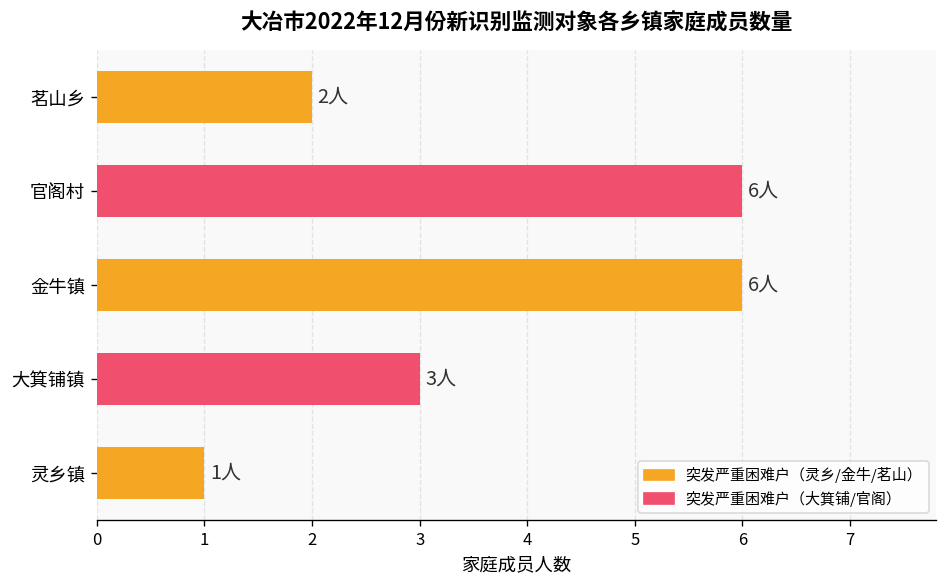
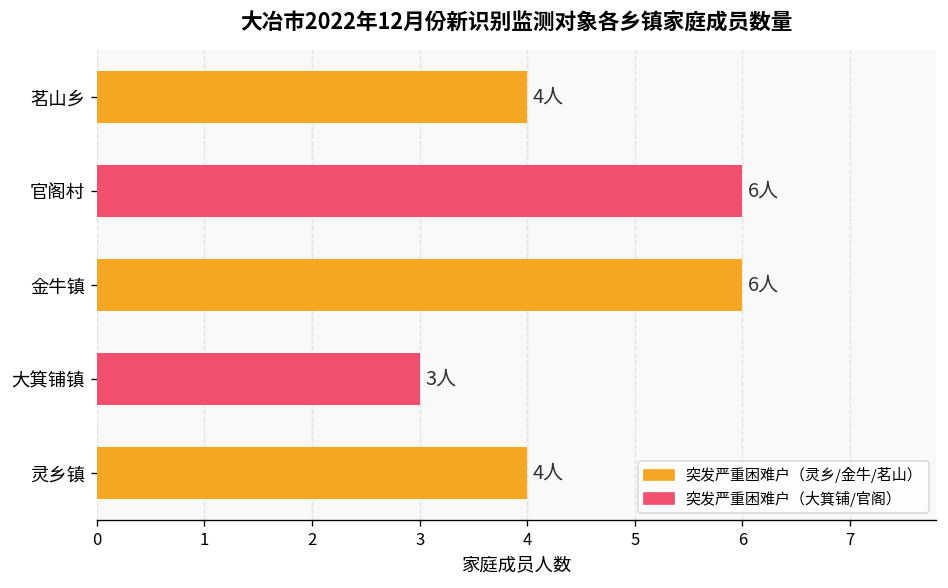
茗山乡: 2人 -> 4人
灵乡镇: 1人 -> 4人
